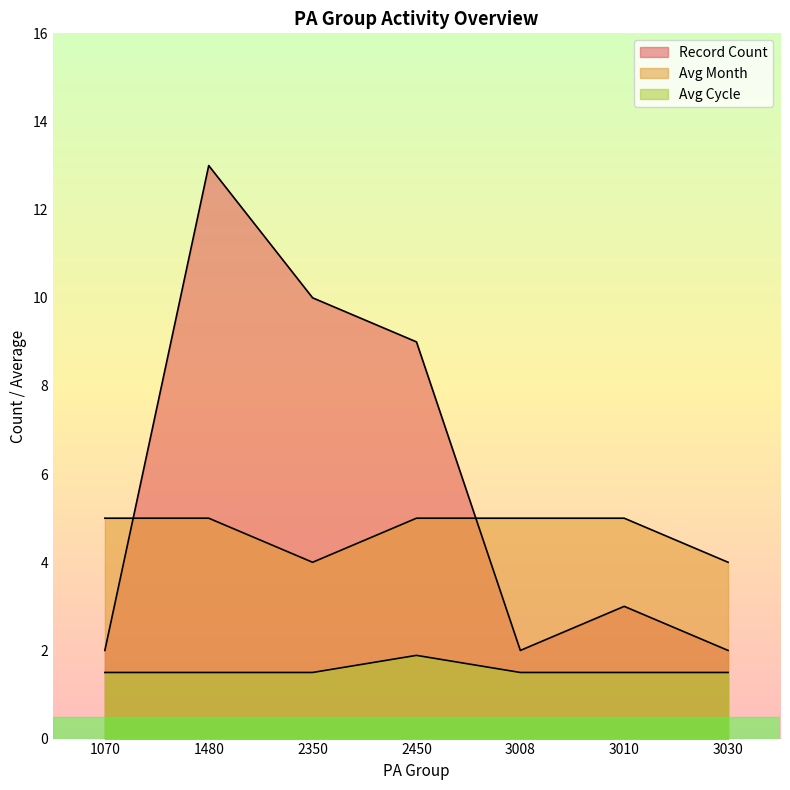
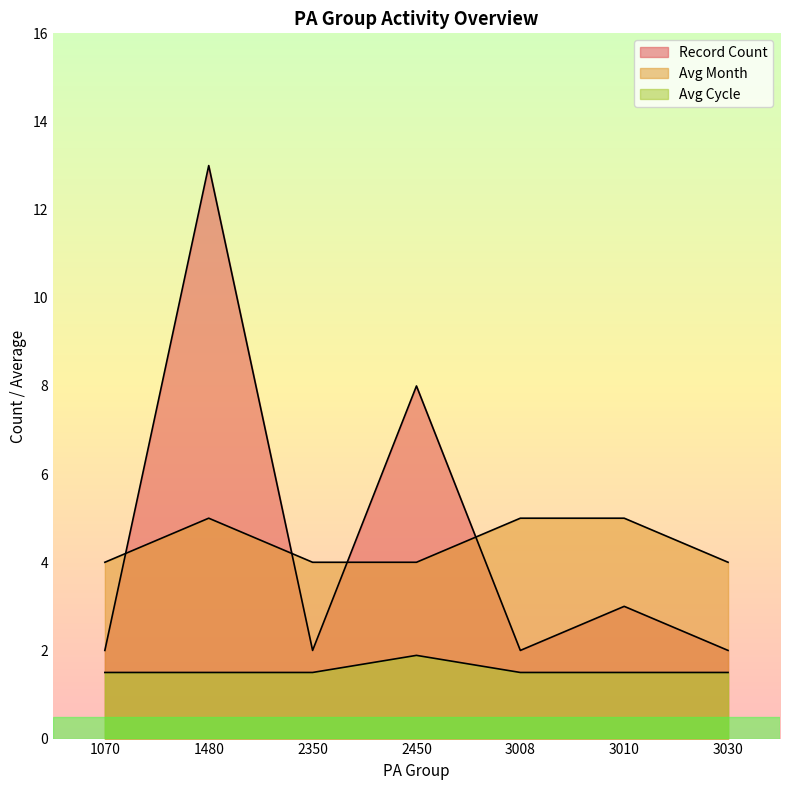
Avg Month, 1070: 5 -> 4
Record Count, 2350: 10 -> 2
Record Count, 2450: 9 -> 8
Avg Month, 2450: 5 -> 4
